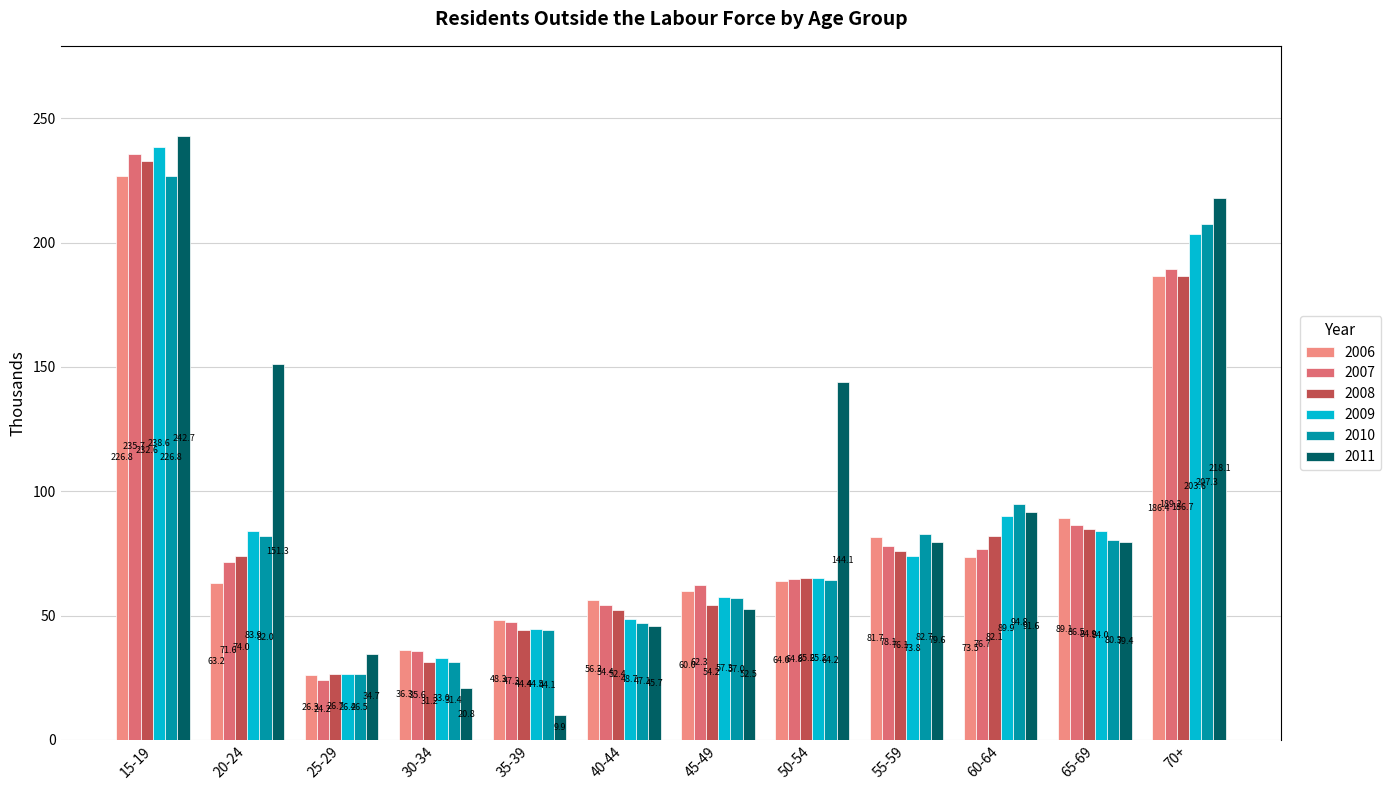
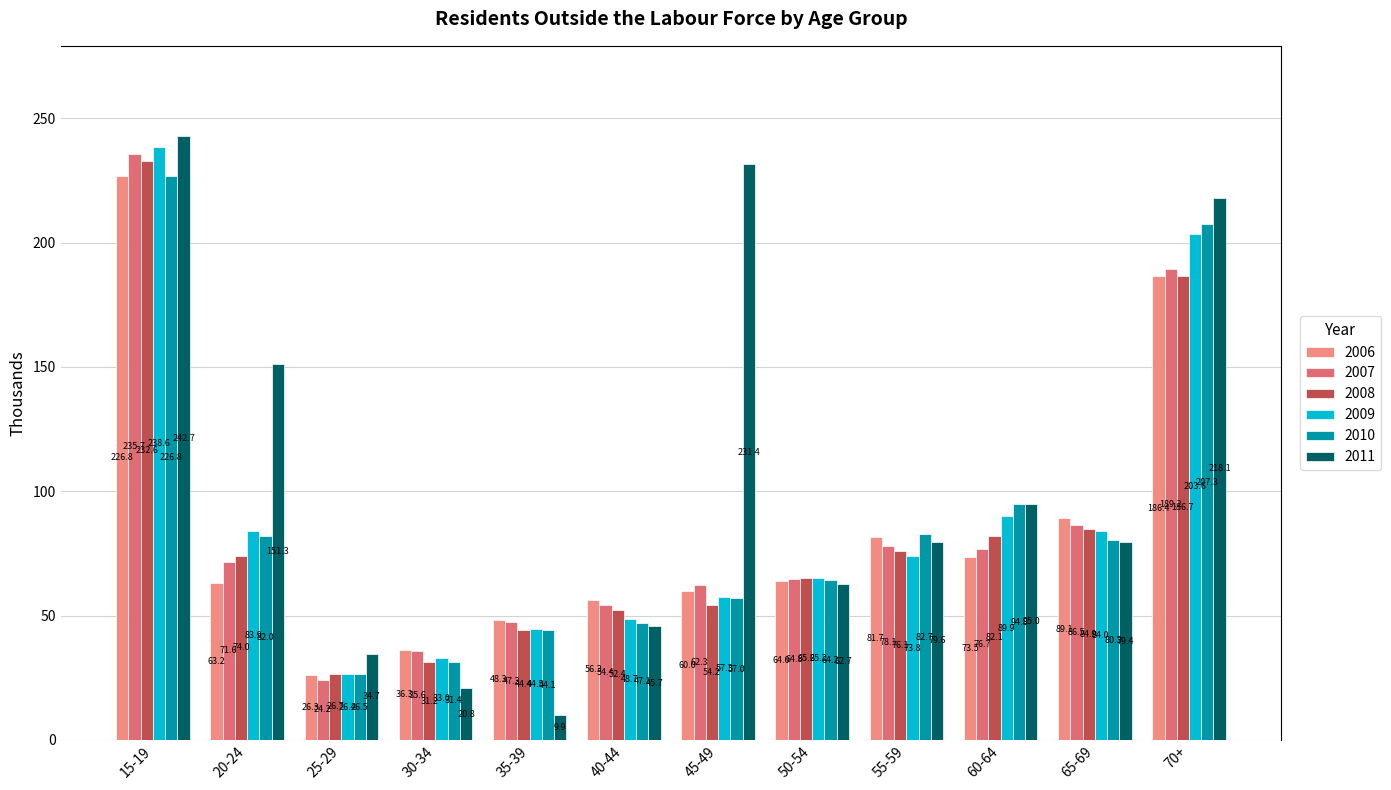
2011, 45-49: 52.5 -> 231.4
2011, 50-54: 144.1 -> 62.7
2011, 60-64: 91.6 -> 95.0
